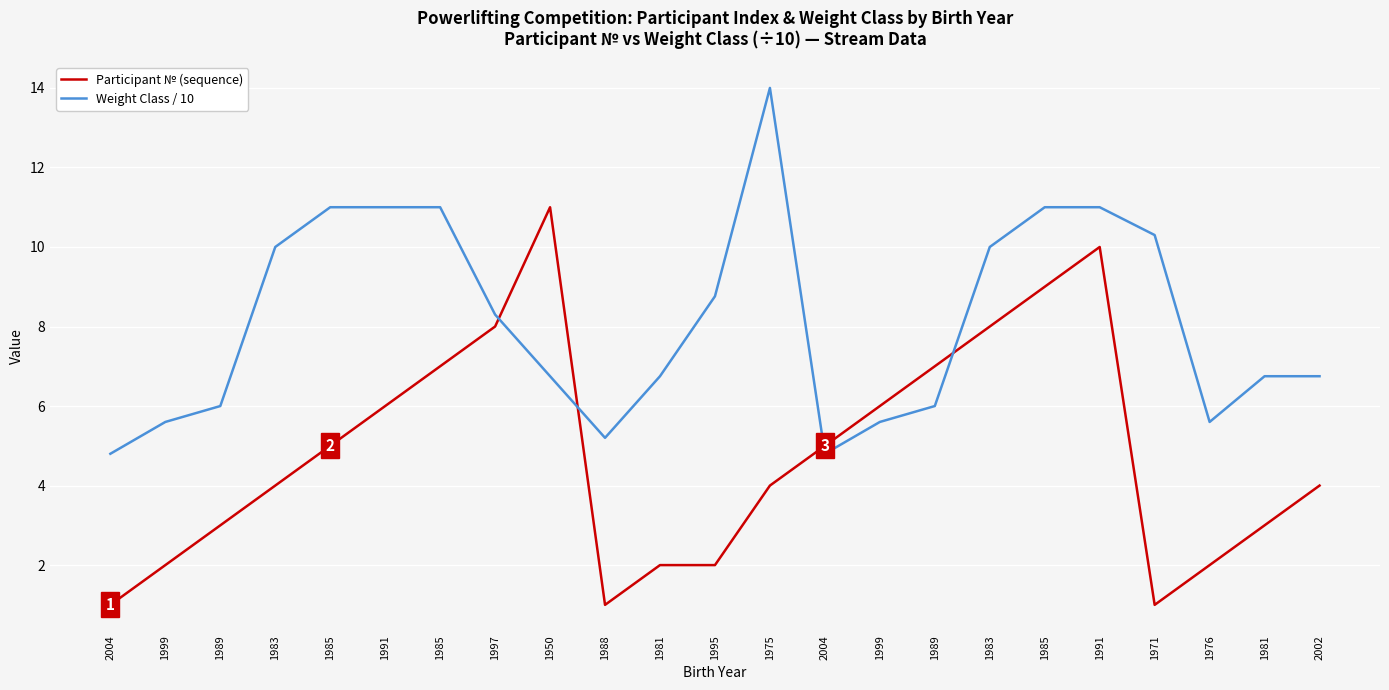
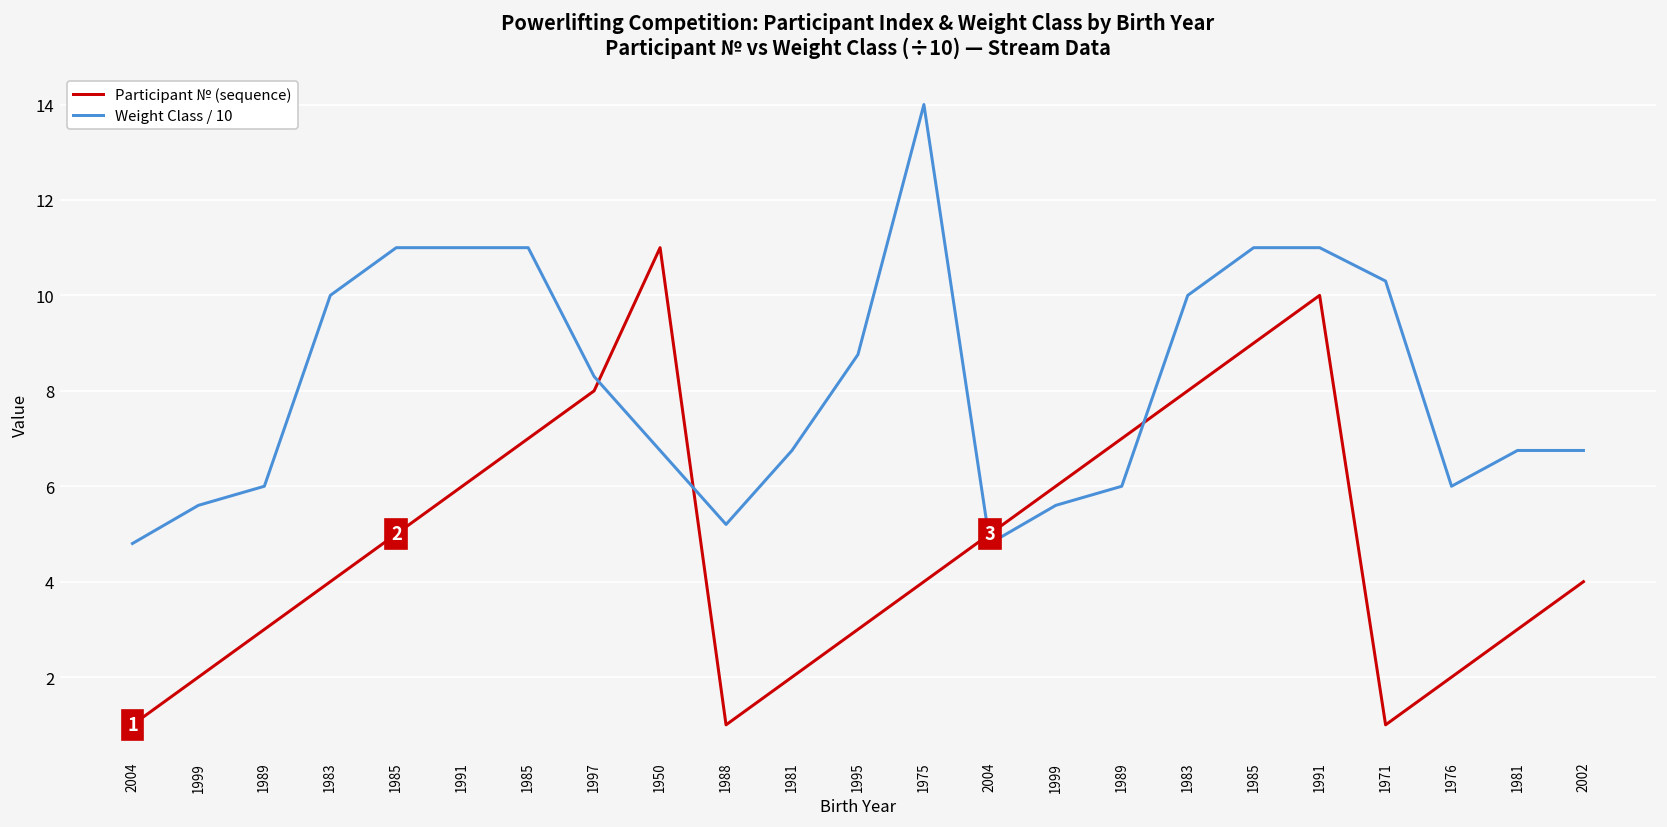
Participant № (sequence), 1995: 2 -> 3
Weight Class / 10, 1976: 5.6 -> 6.0
